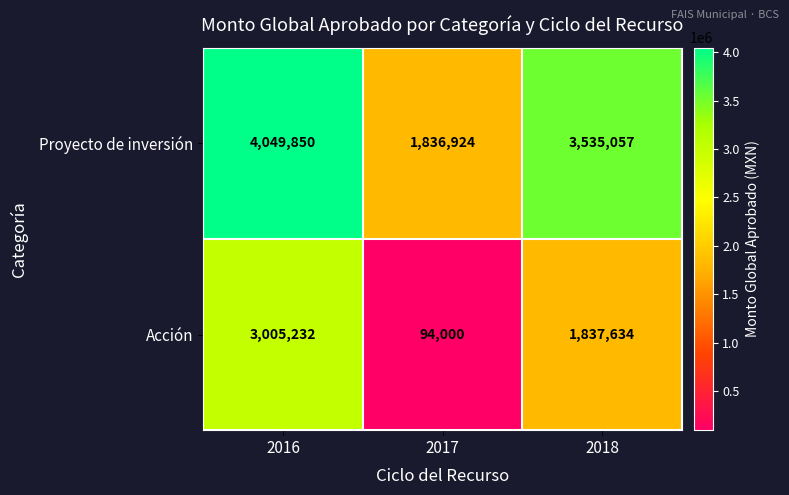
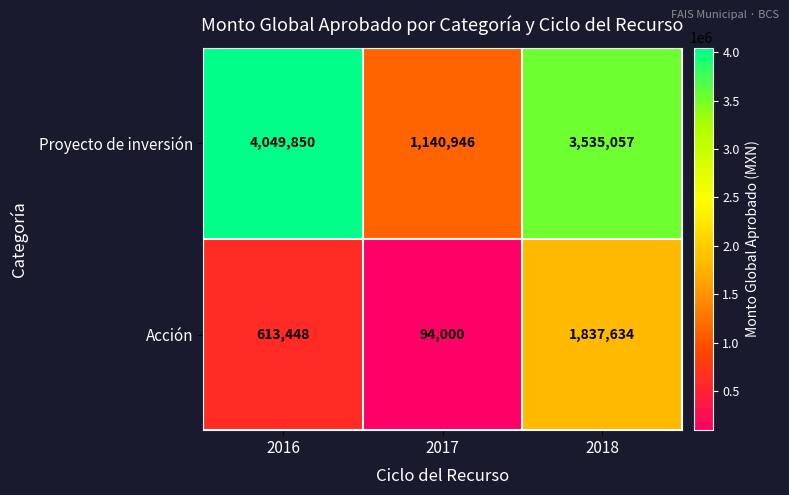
Proyecto de inversión, 2017: 1,836,924 -> 1,140,946
Acción, 2016: 3,005,232 -> 613,448
